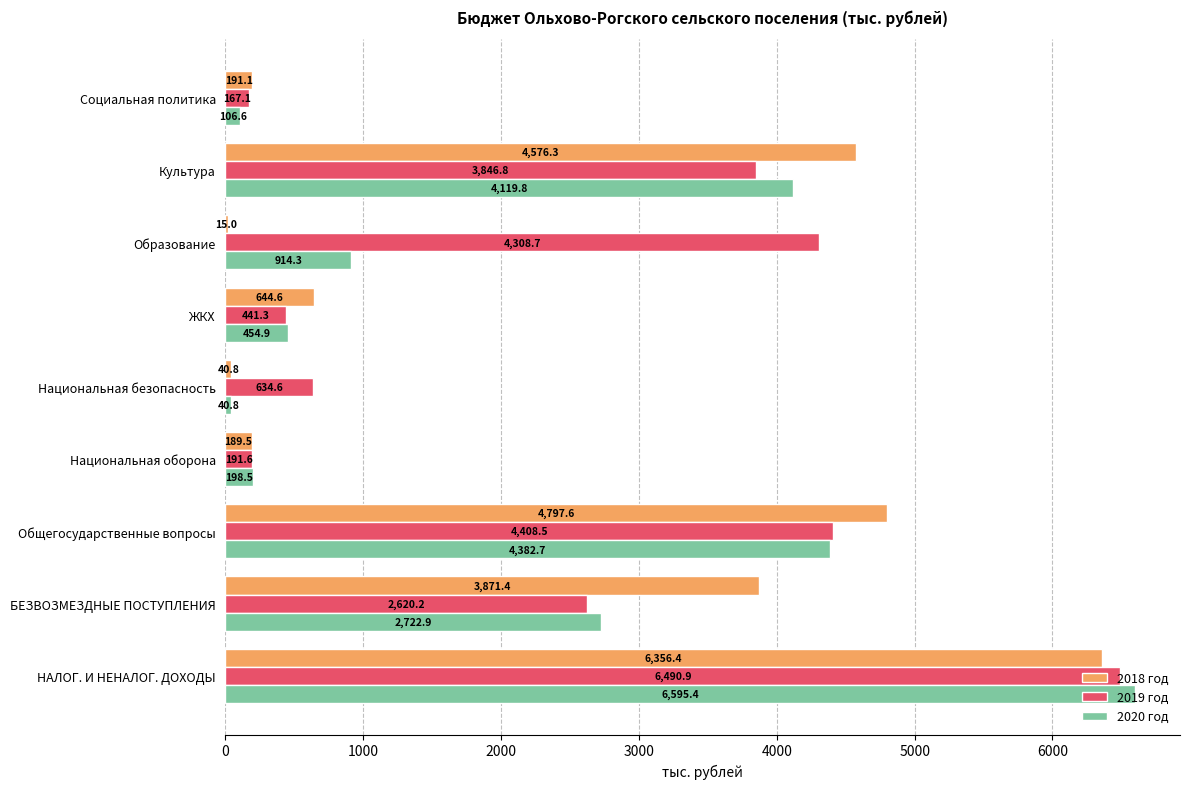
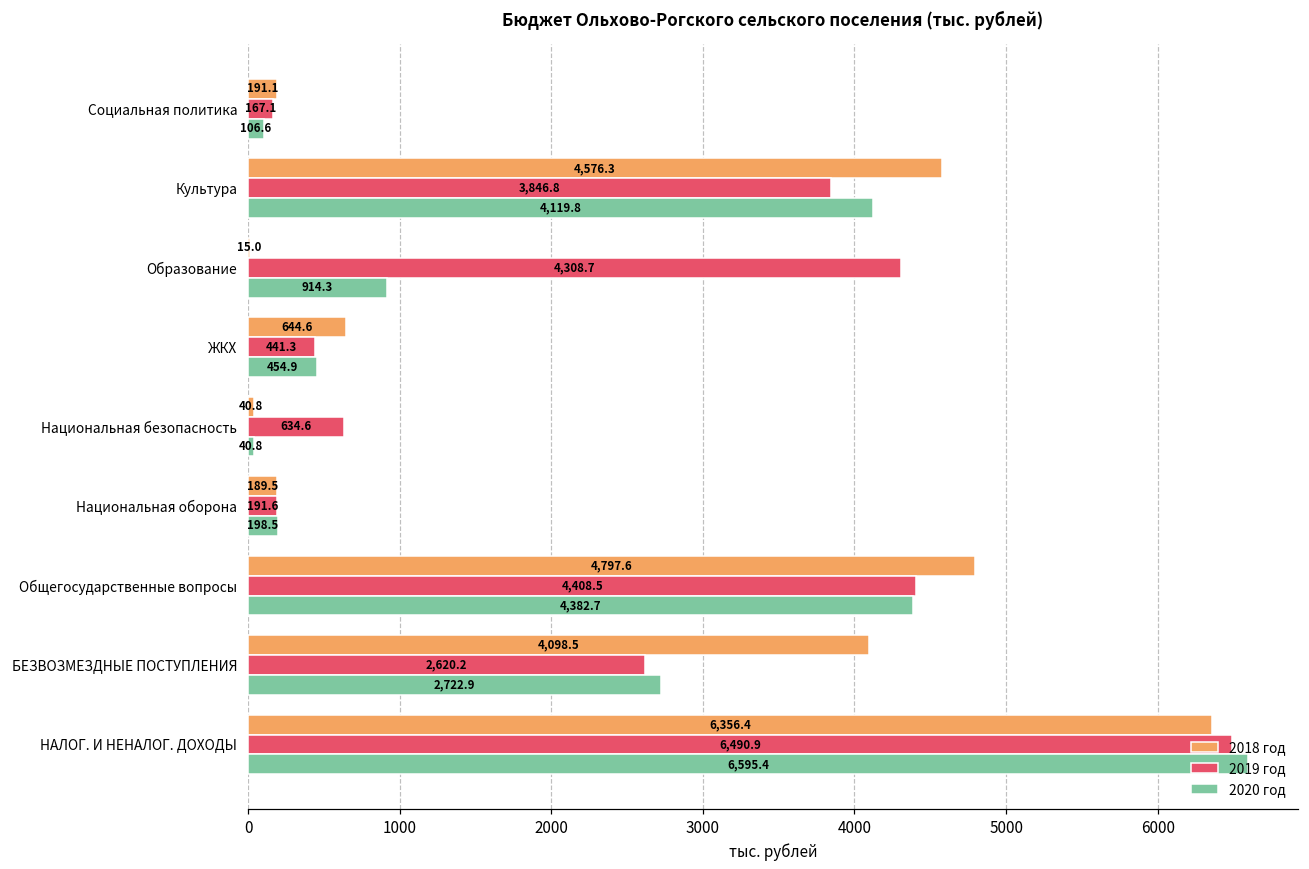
2018 год, БЕЗВОЗМЕЗДНЫЕ ПОСТУПЛЕНИЯ: 3,871.4 -> 4,098.5
